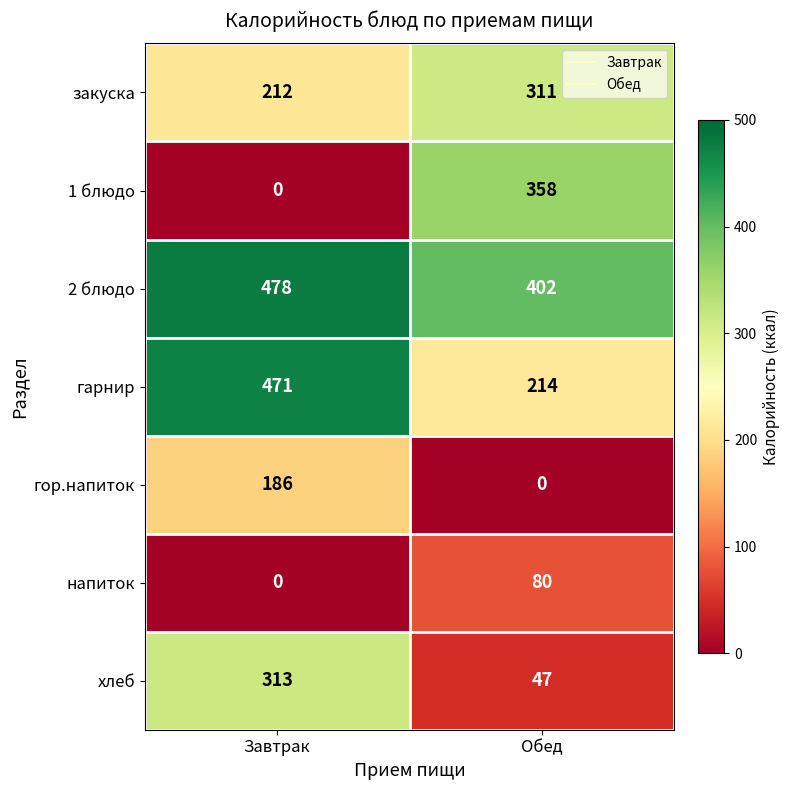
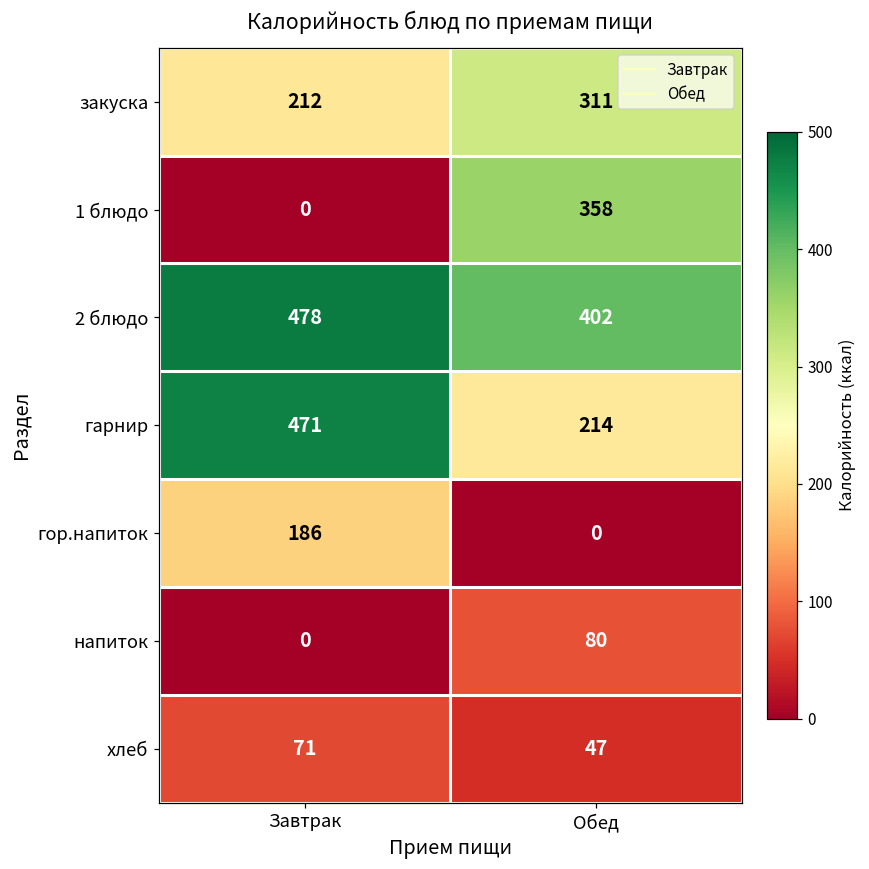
хлеб, Завтрак: 313 -> 71
